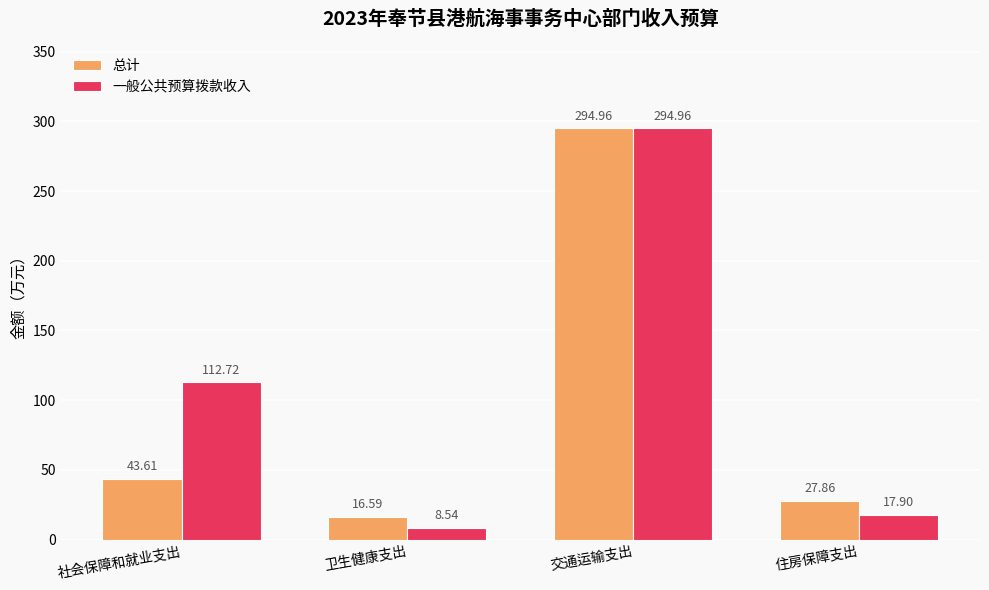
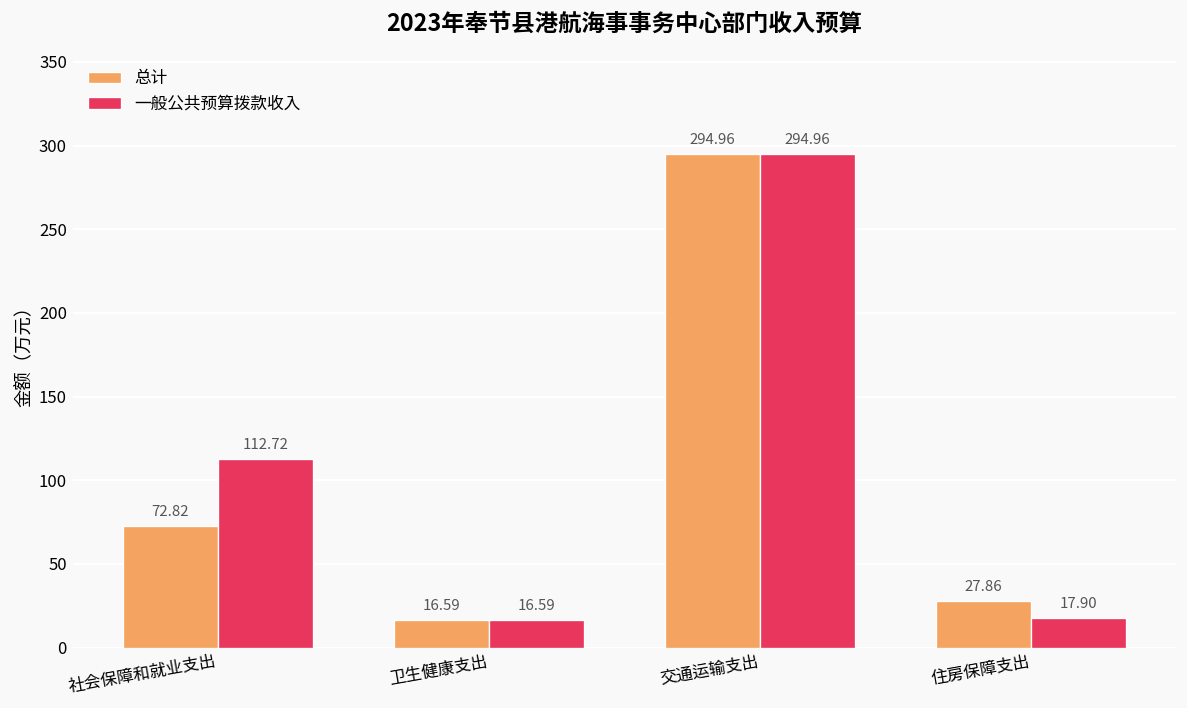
总计, 社会保障和就业支出: 43.61 -> 72.82
一般公共预算拨款收入, 卫生健康支出: 8.54 -> 16.59
